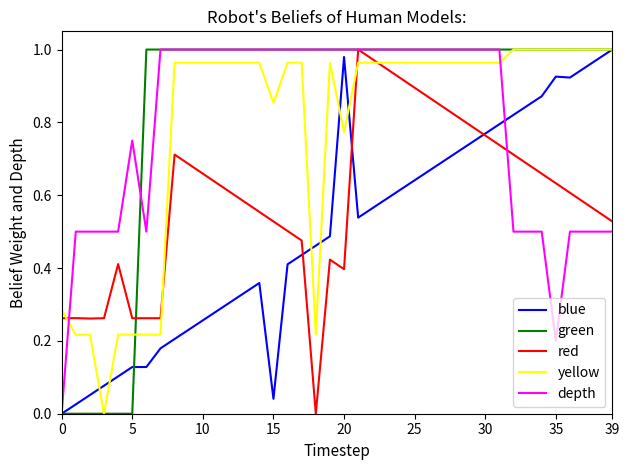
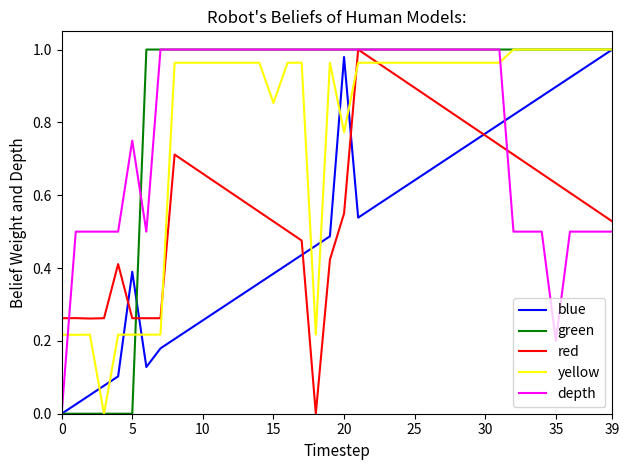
yellow, 0: 0.28 -> 0.22
blue, 5: 0.13 -> 0.39
blue, 15: 0.04 -> 0.38
red, 20: 0.40 -> 0.55
blue, 35: 0.93 -> 0.90
